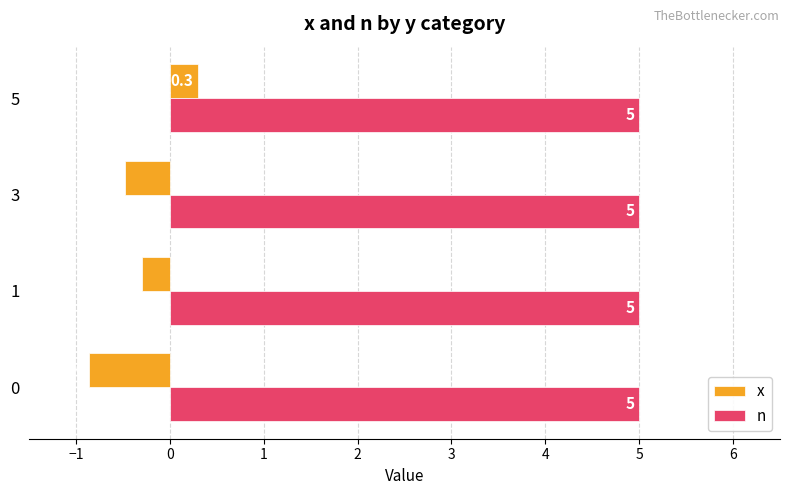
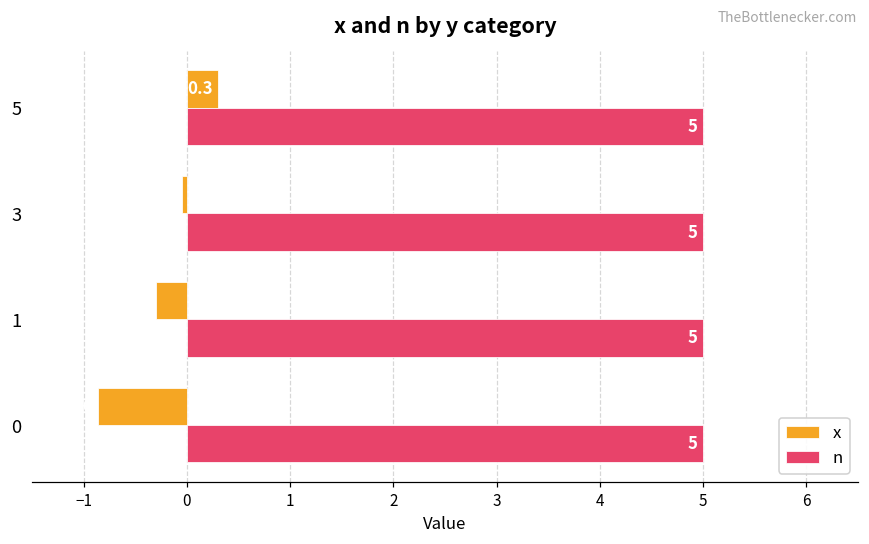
x, 3: -0.5 -> -0.1
